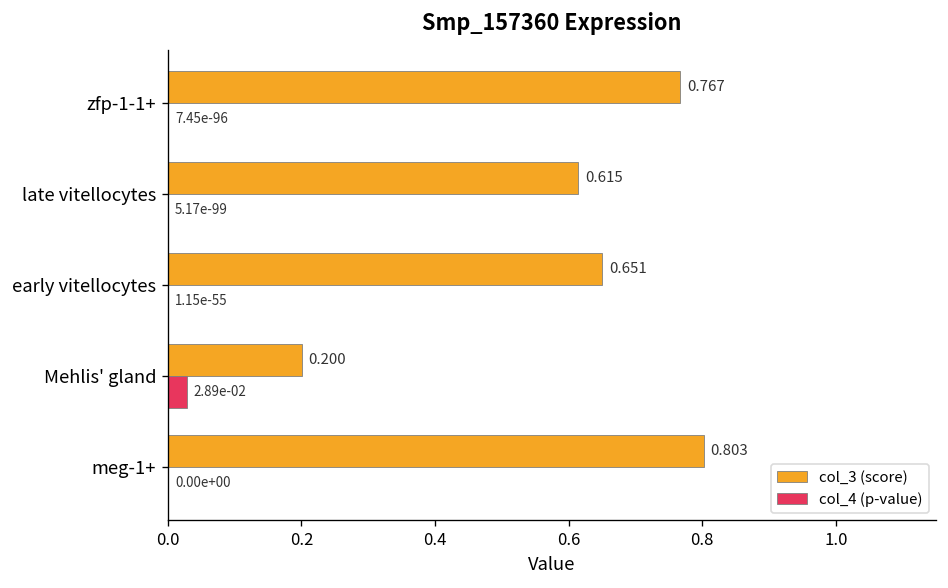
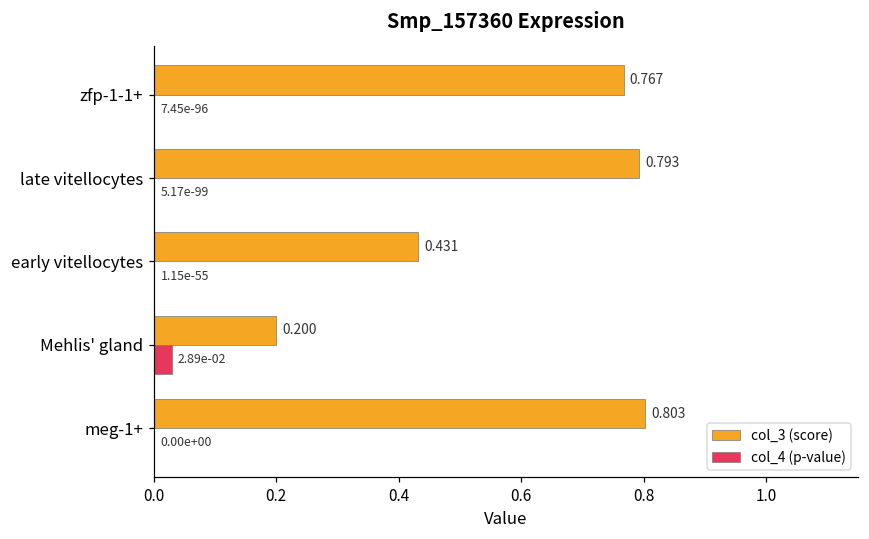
col_3 (score), late vitellocytes: 0.615 -> 0.793
col_3 (score), early vitellocytes: 0.651 -> 0.431
